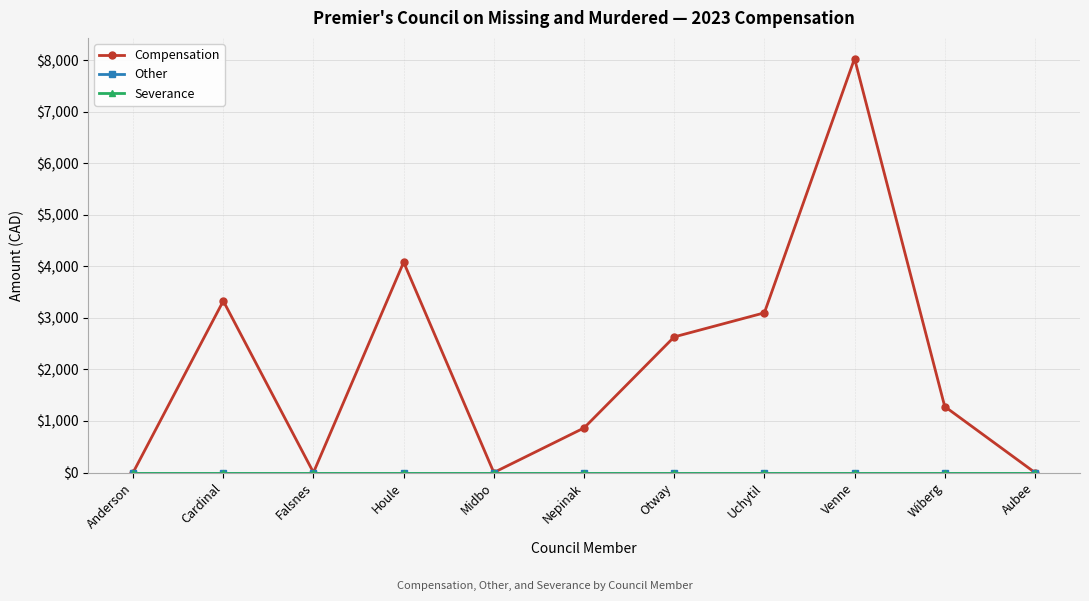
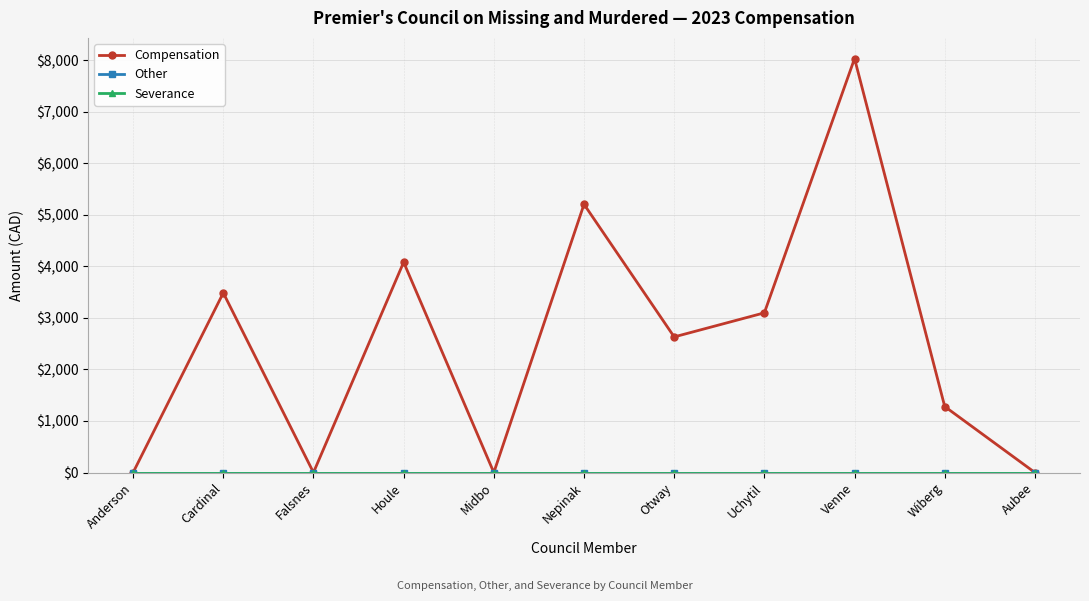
Compensation, Cardinal: $3,300 -> $3,500
Compensation, Nepinak: $900 -> $5,200
